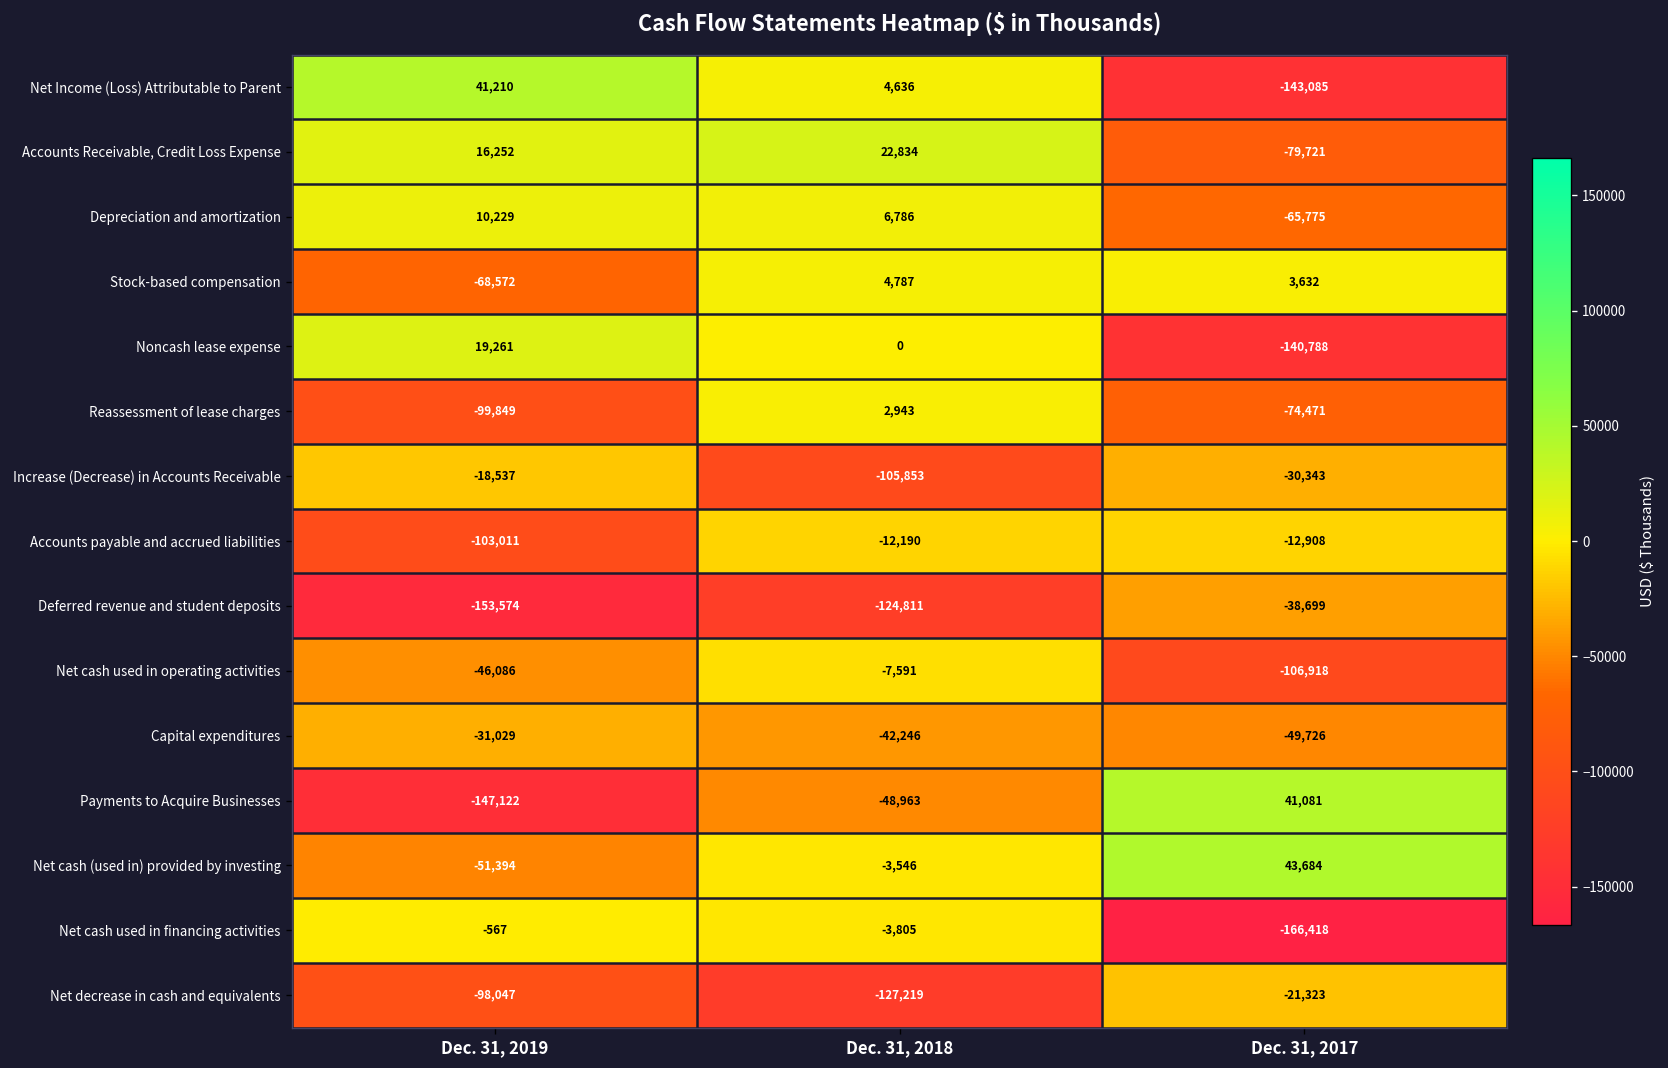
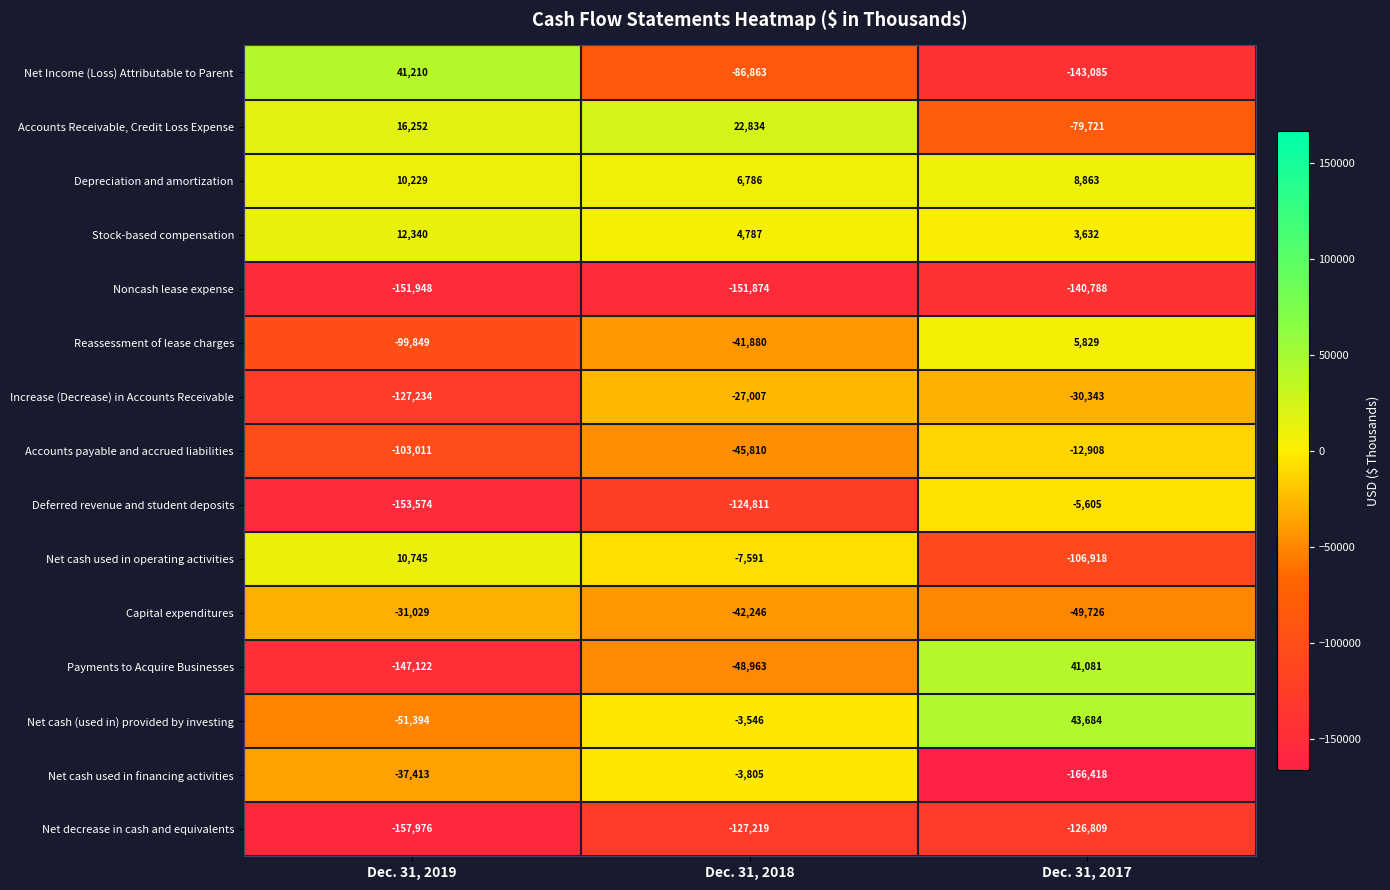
Net Income (Loss) Attributable to Parent, Dec. 31, 2018: 4,636 -> -86,863
Depreciation and amortization, Dec. 31, 2017: -65,775 -> 8,863
Stock-based compensation, Dec. 31, 2019: -68,572 -> 12,340
Noncash lease expense, Dec. 31, 2019: 19,261 -> -151,948
Noncash lease expense, Dec. 31, 2018: 0 -> -151,874
Reassessment of lease charges, Dec. 31, 2018: 2,943 -> -41,880
Reassessment of lease charges, Dec. 31, 2017: -74,471 -> 5,829
Increase (Decrease) in Accounts Receivable, Dec. 31, 2019: -18,537 -> -127,234
Increase (Decrease) in Accounts Receivable, Dec. 31, 2018: -105,853 -> -27,007
Accounts payable and accrued liabilities, Dec. 31, 2018: -12,190 -> -45,810
Deferred revenue and student deposits, Dec. 31, 2017: -38,699 -> -5,605
Net cash used in operating activities, Dec. 31, 2019: -46,086 -> 10,745
Net cash used in financing activities, Dec. 31, 2019: -567 -> -37,413
Net decrease in cash and equivalents, Dec. 31, 2019: -98,047 -> -157,976
Net decrease in cash and equivalents, Dec. 31, 2017: -21,323 -> -126,809
